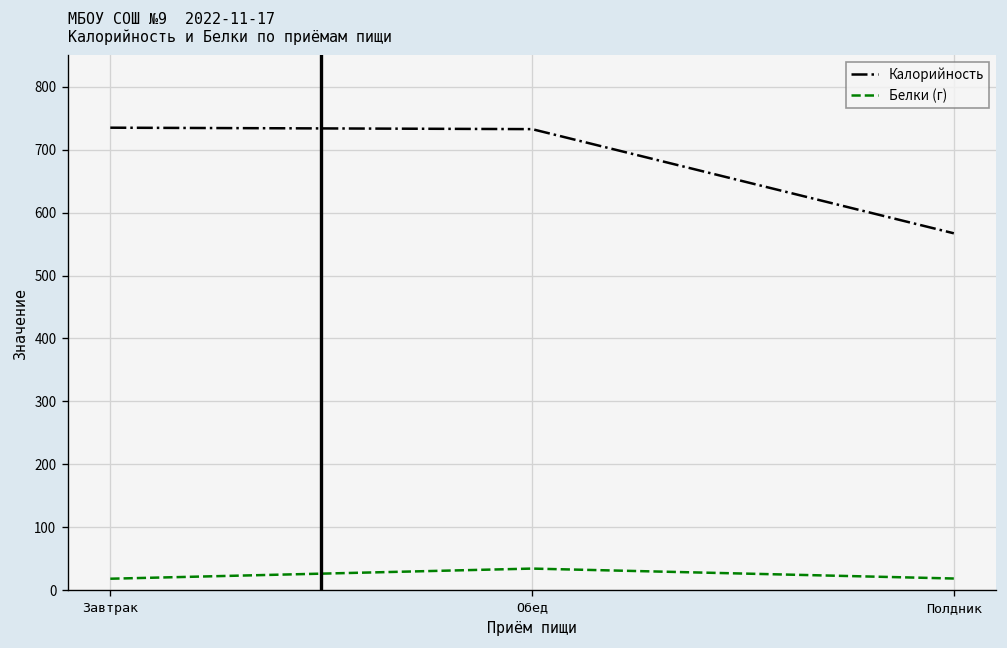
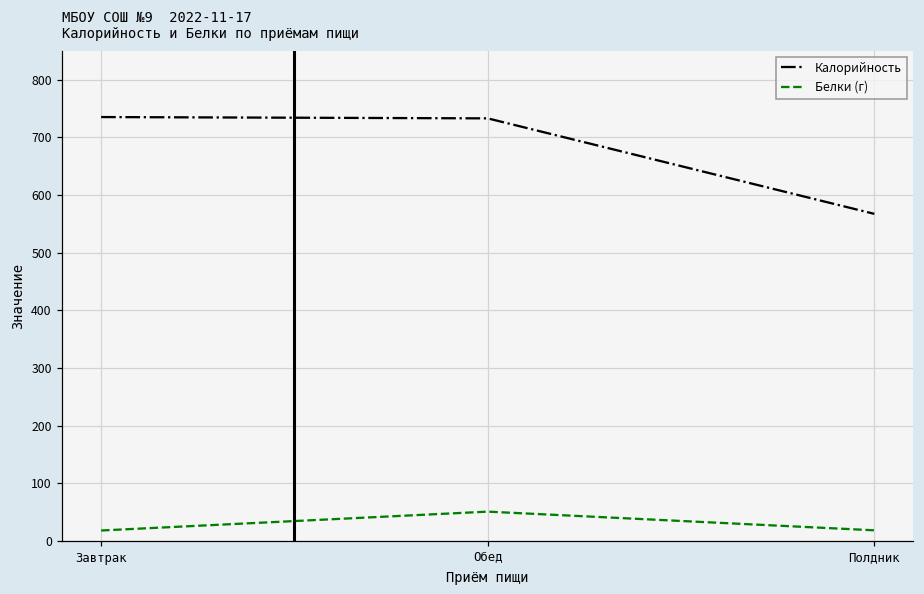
Белки (г), Обед: 30 -> 50
